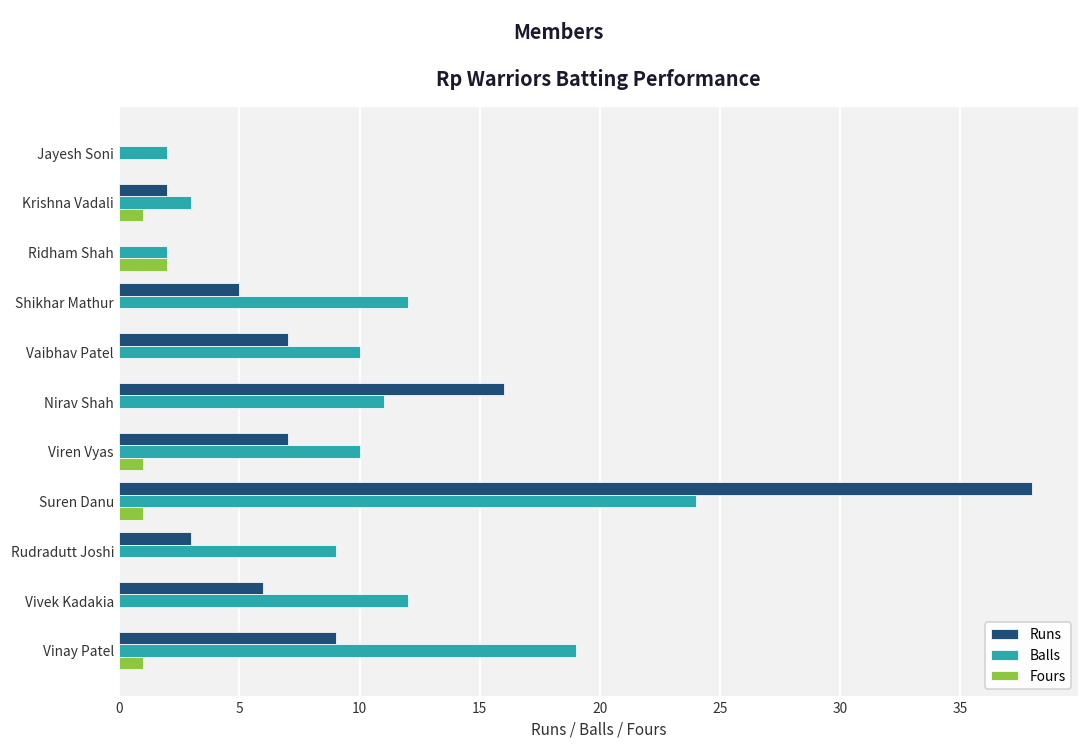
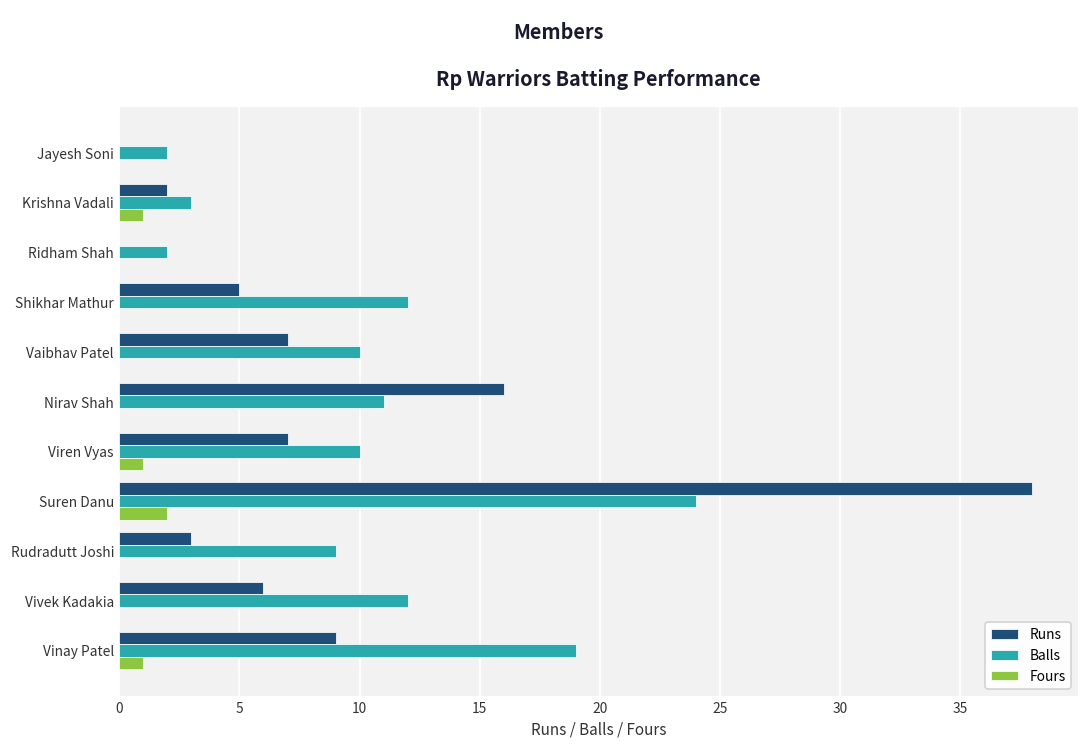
Fours, Ridham Shah: 2 -> 0
Fours, Suren Danu: 1 -> 2
